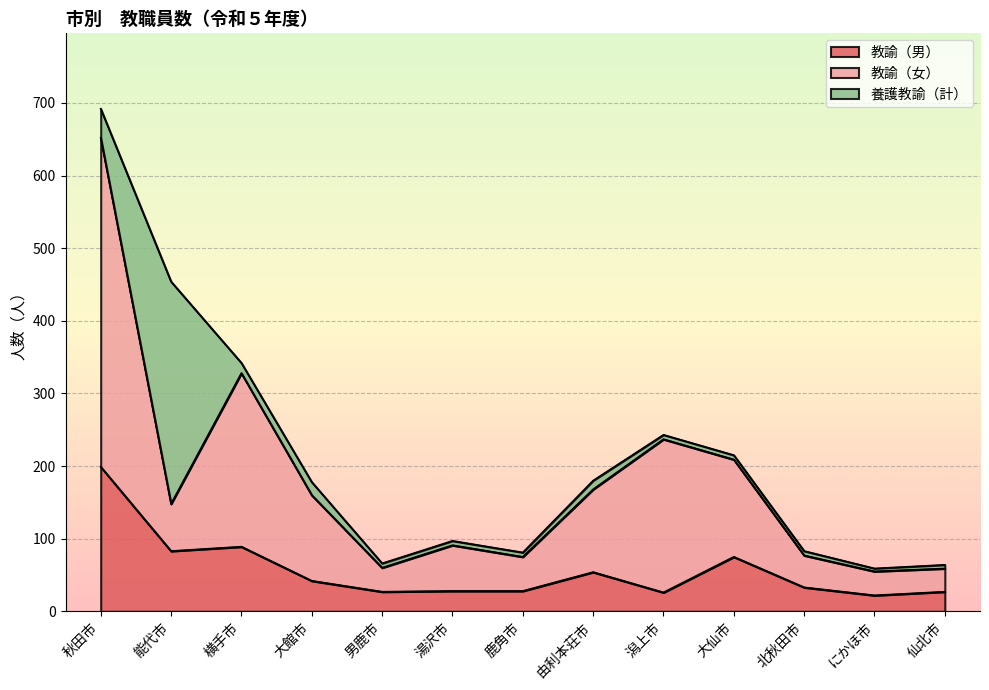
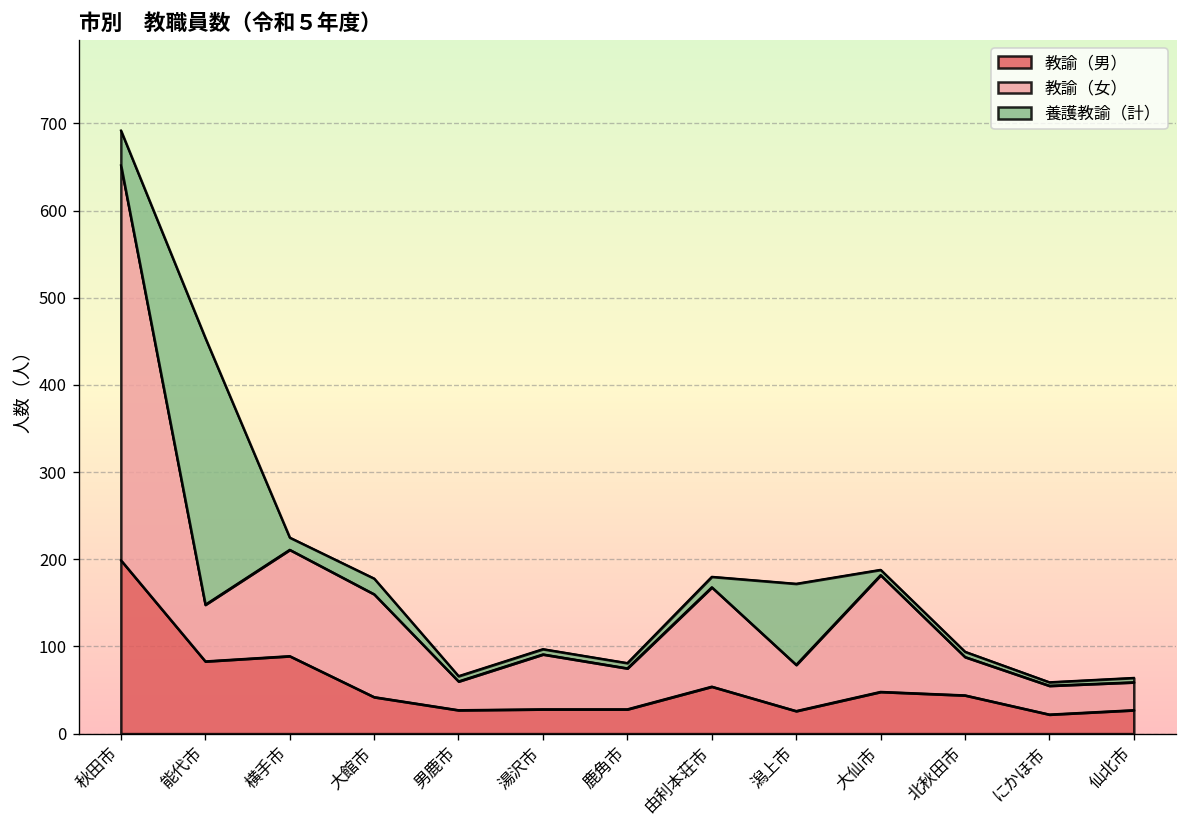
教諭（女）, 横手市: 240 -> 120
教諭（女）, 潟上市: 210 -> 50
養護教諭（計）, 潟上市: 10 -> 90
教諭（男）, 大仙市: 80 -> 50
教諭（男）, 北秋田市: 30 -> 40
